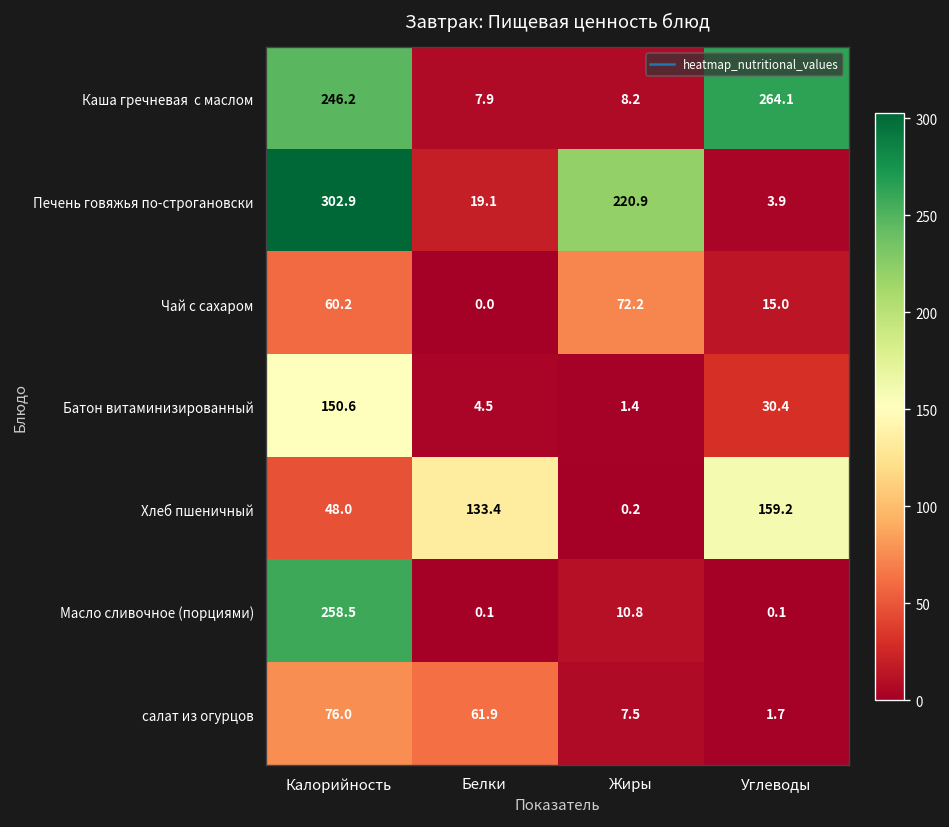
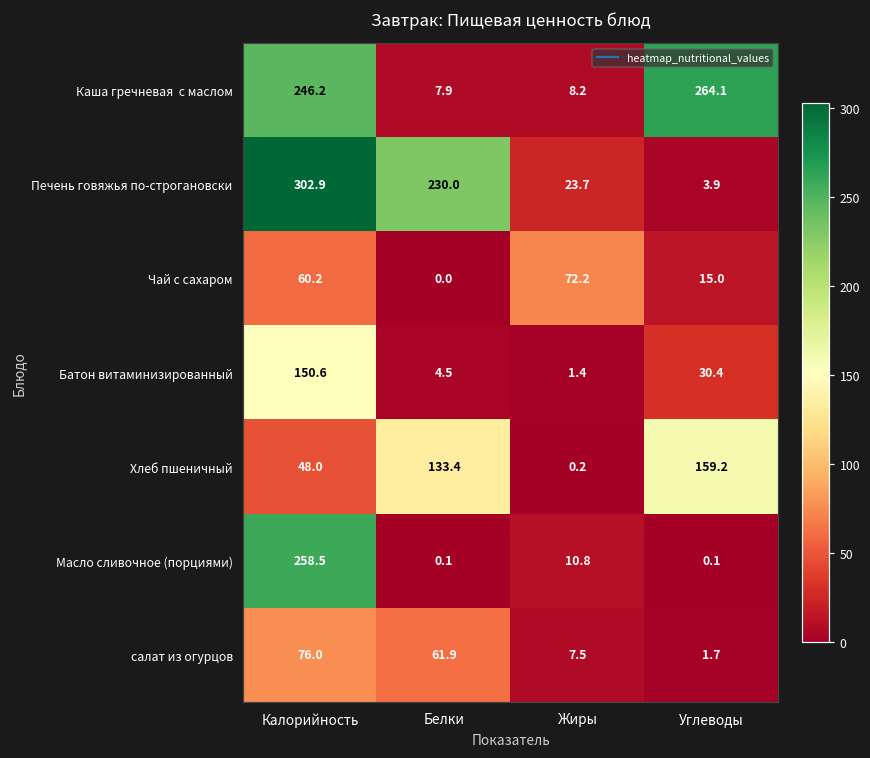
Печень говяжья по-строгановски, Белки: 19.1 -> 230.0
Печень говяжья по-строгановски, Жиры: 220.9 -> 23.7
